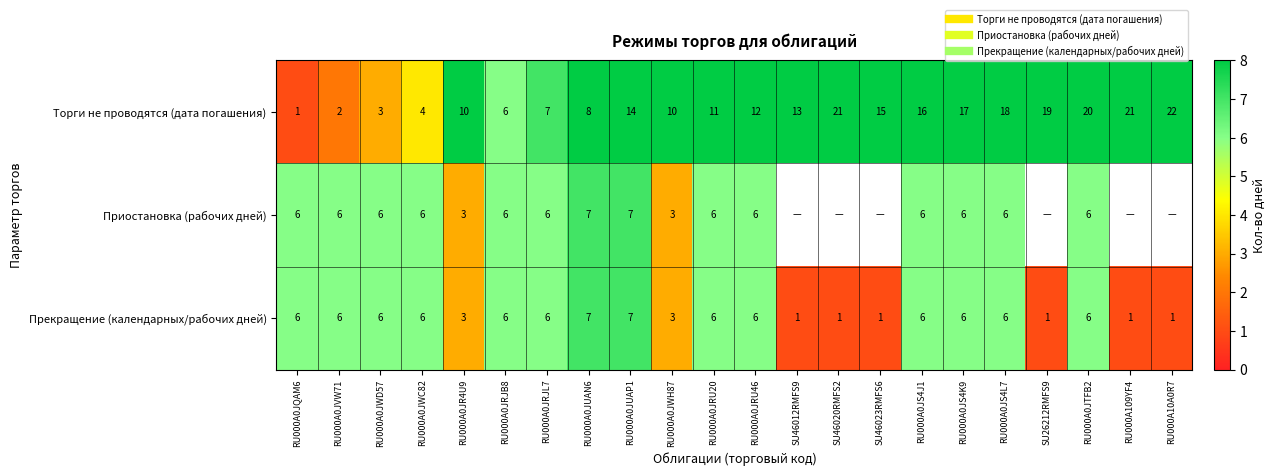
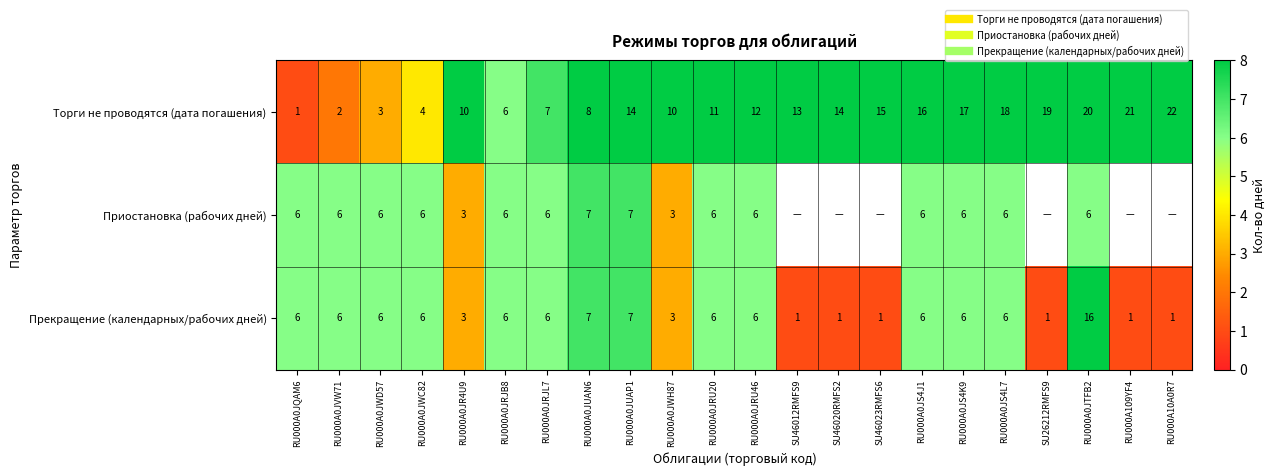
Торги не проводятся (дата погашения), SU46020RMFS2: 21 -> 14
Прекращение (календарных/рабочих дней), RU000A0JTFB2: 6 -> 16
